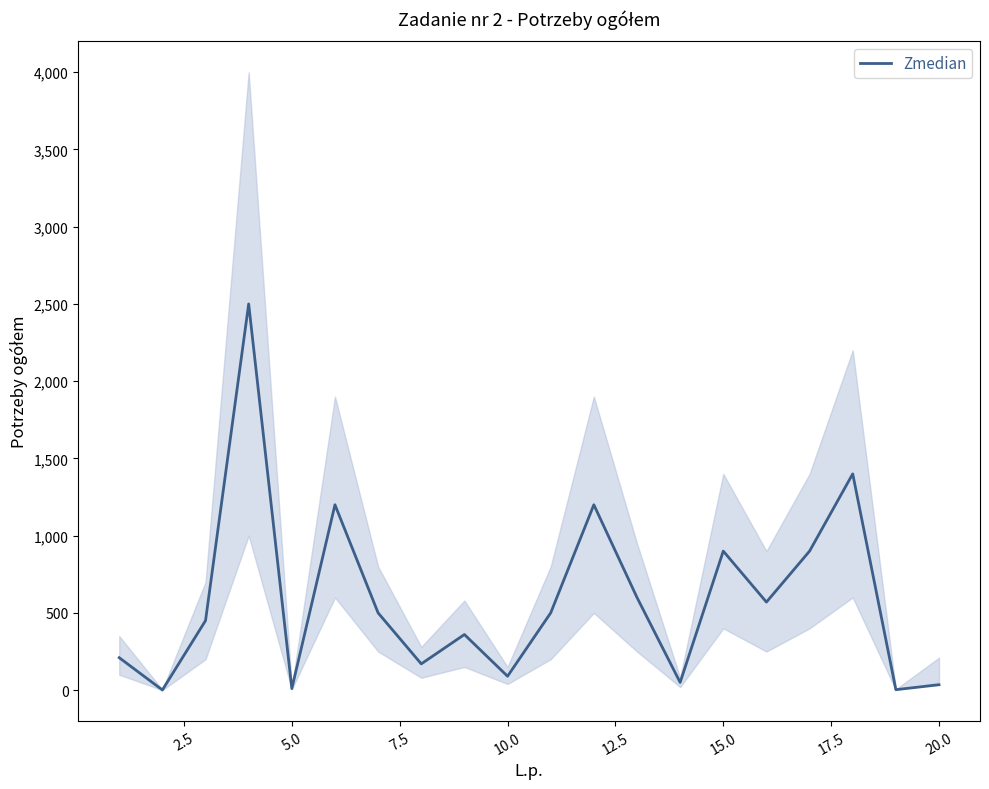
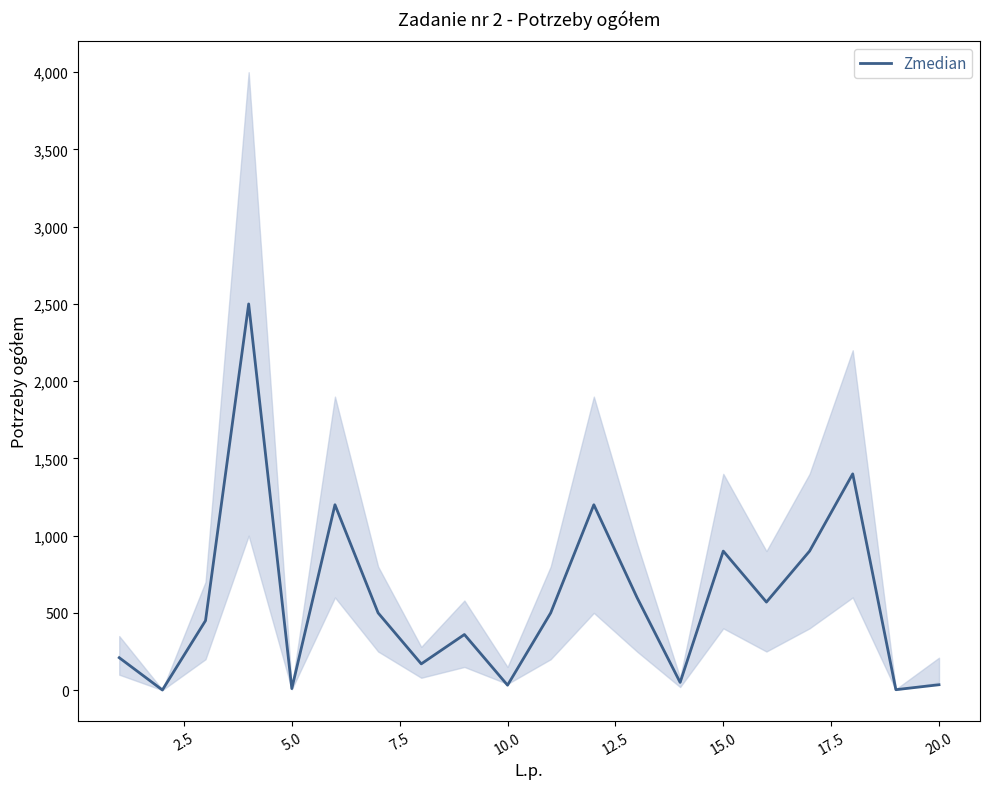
Zmedian, 10.0: 90 -> 30
